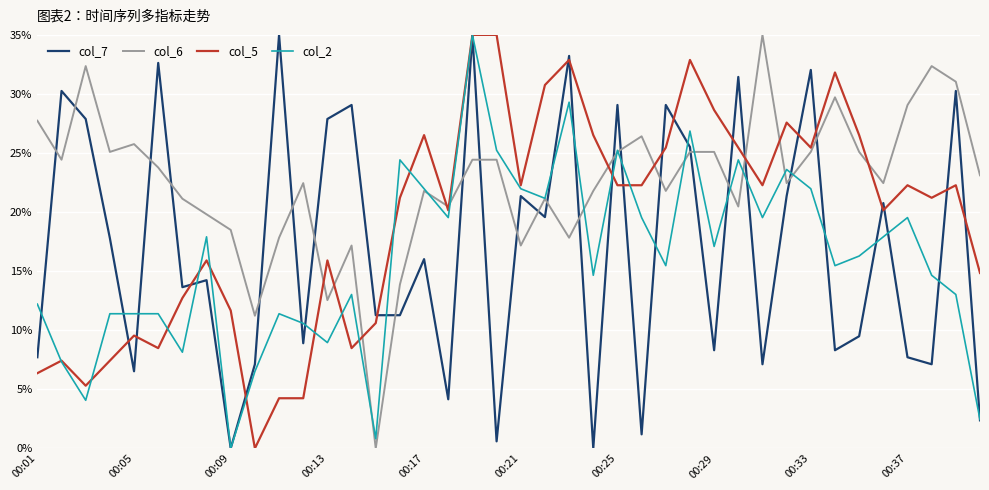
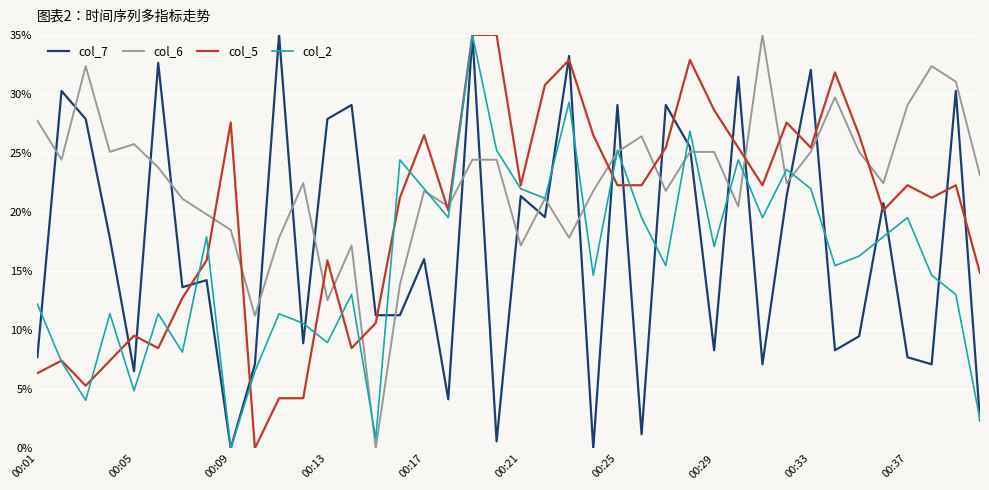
col_2, 00:05: 11.4% -> 4.9%
col_5, 00:09: 11.7% -> 27.6%
